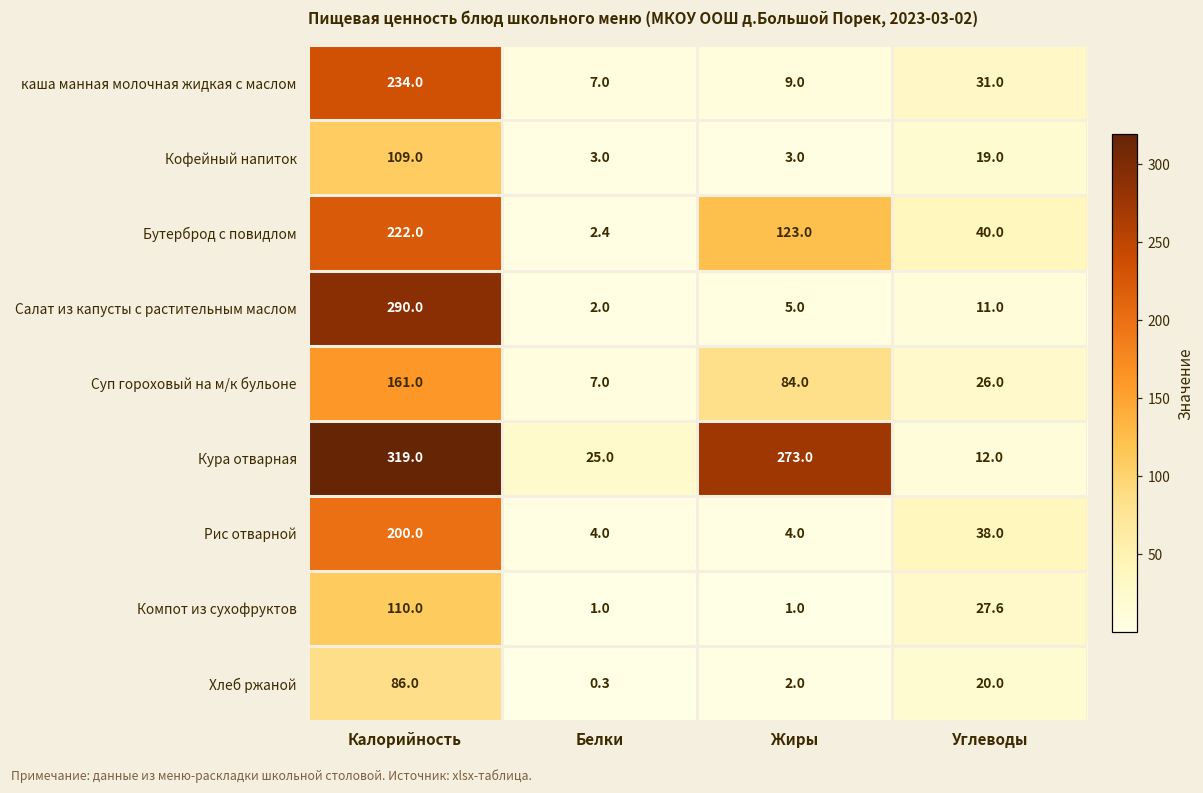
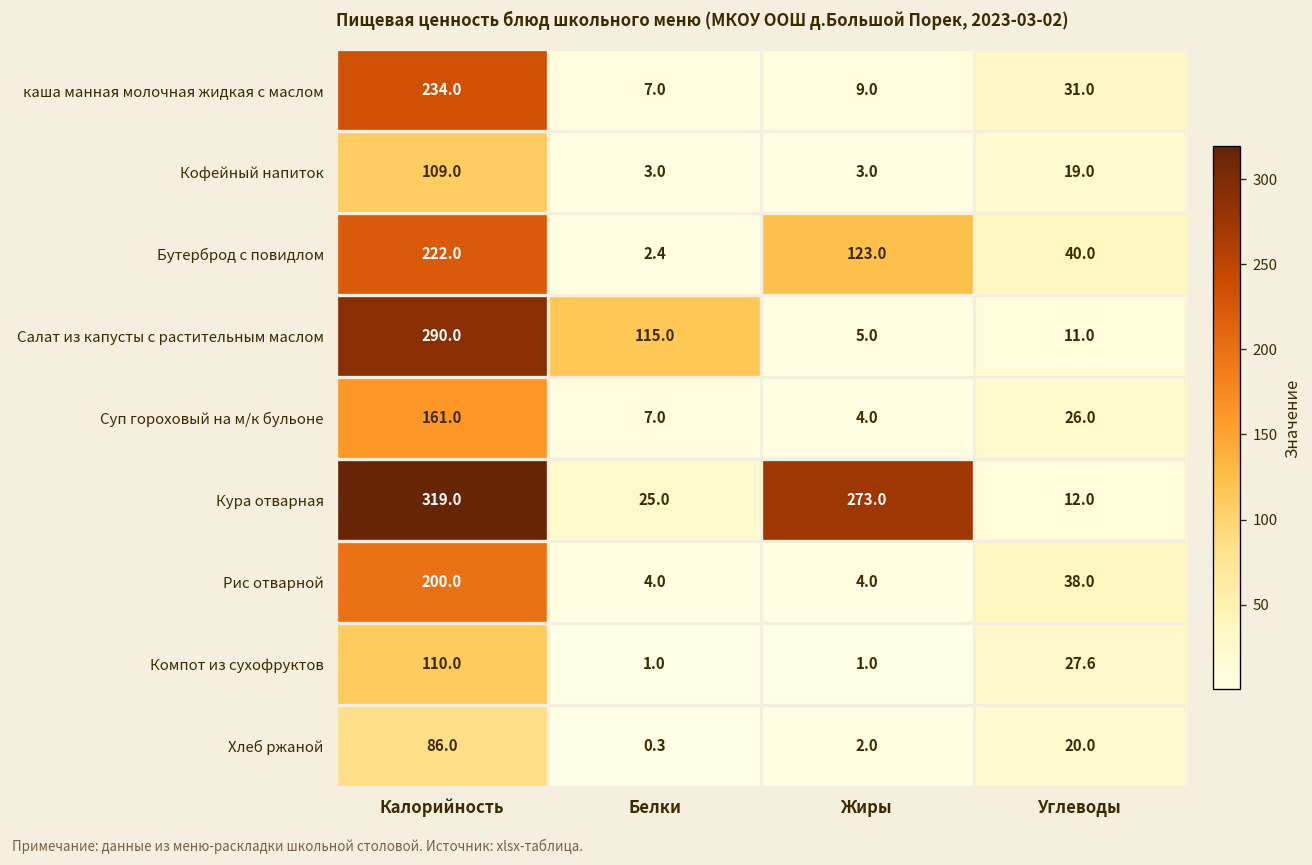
Салат из капусты с растительным маслом, Белки: 2.0 -> 115.0
Суп гороховый на м/к бульоне, Жиры: 84.0 -> 4.0
